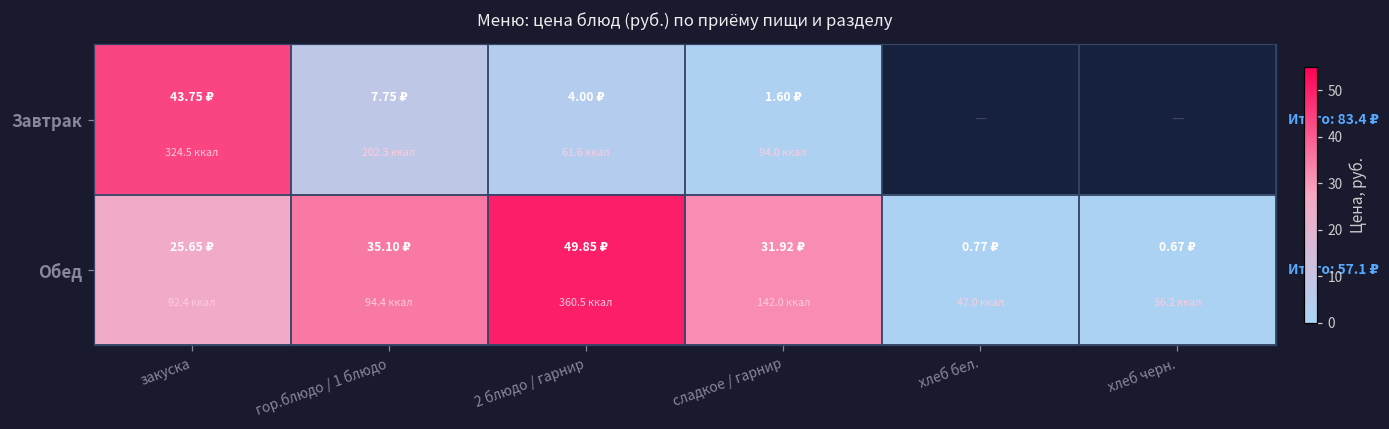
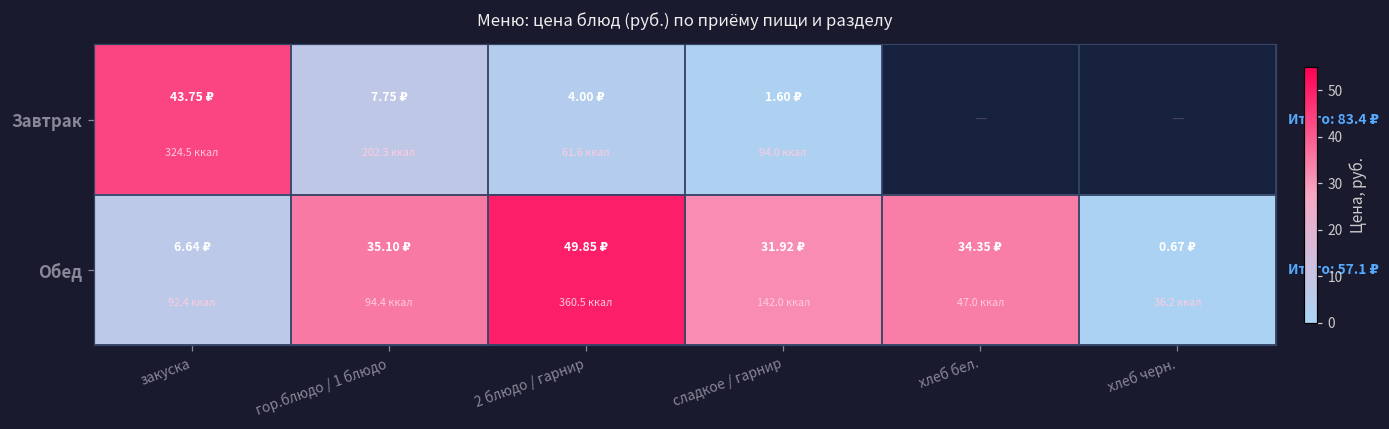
Обед, закуска: 25.65 -> 6.64
Обед, хлеб бел.: 0.77 -> 34.35
